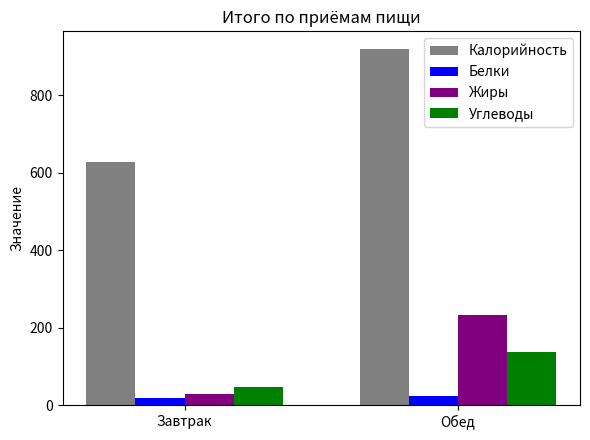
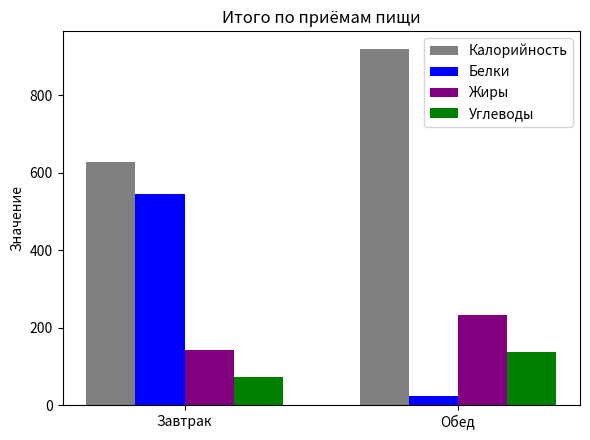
Белки, Завтрак: 20 -> 550
Жиры, Завтрак: 30 -> 140
Углеводы, Завтрак: 50 -> 70
